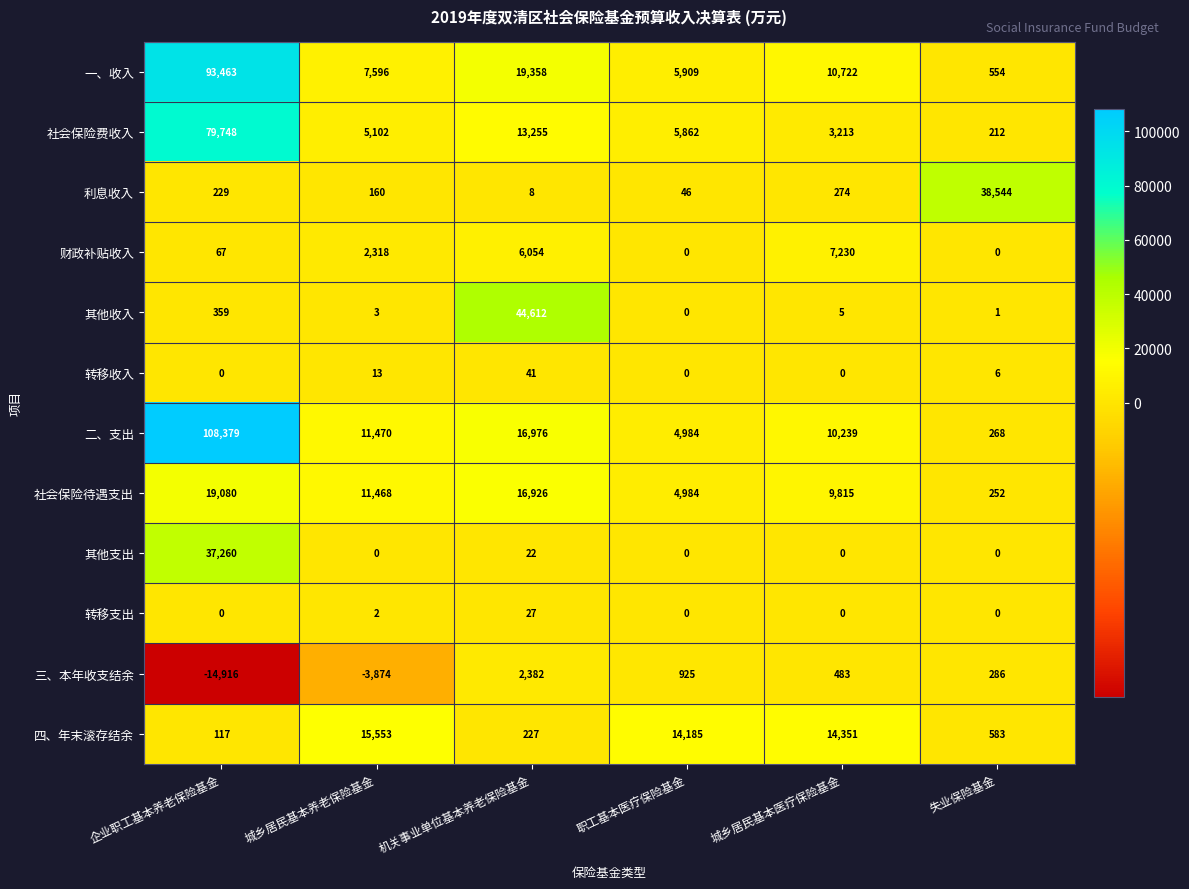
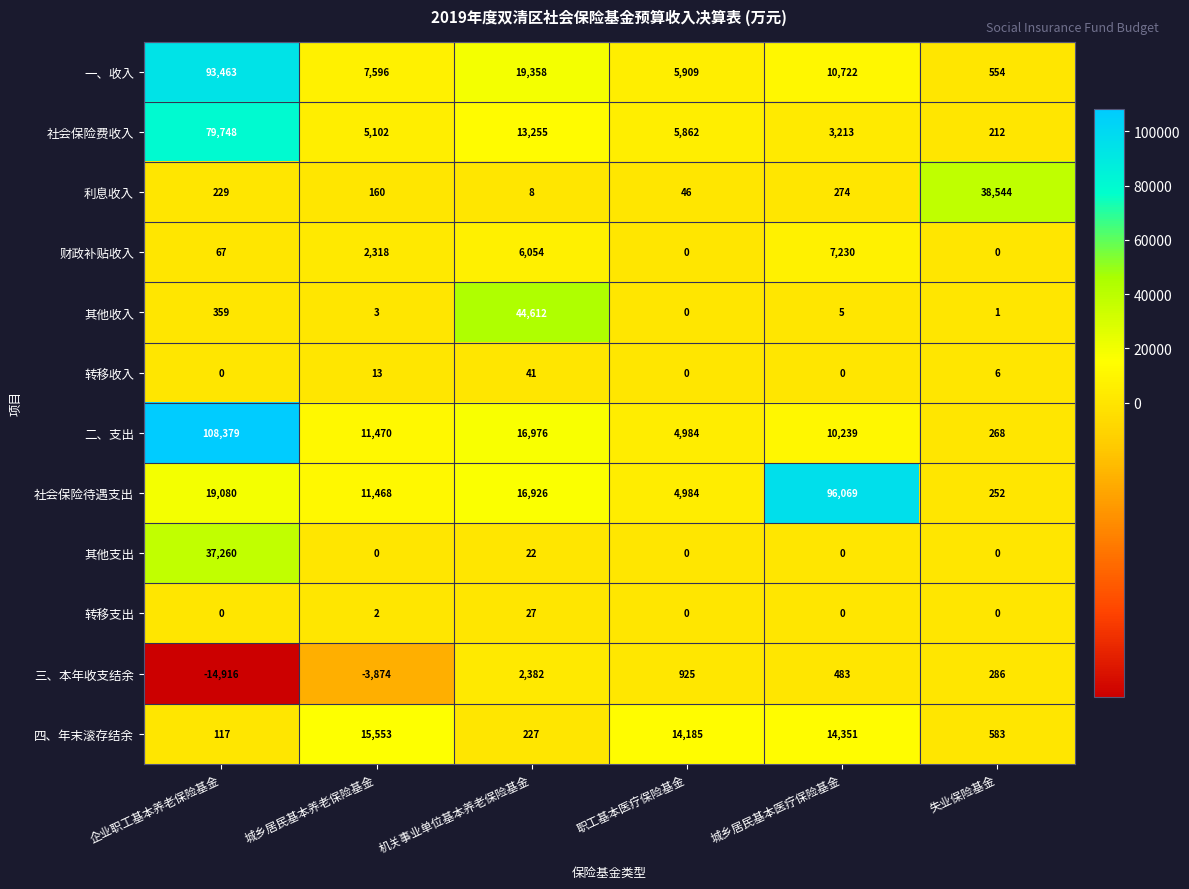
社会保险待遇支出, 城乡居民基本医疗保险基金: 9,815 -> 96,069
